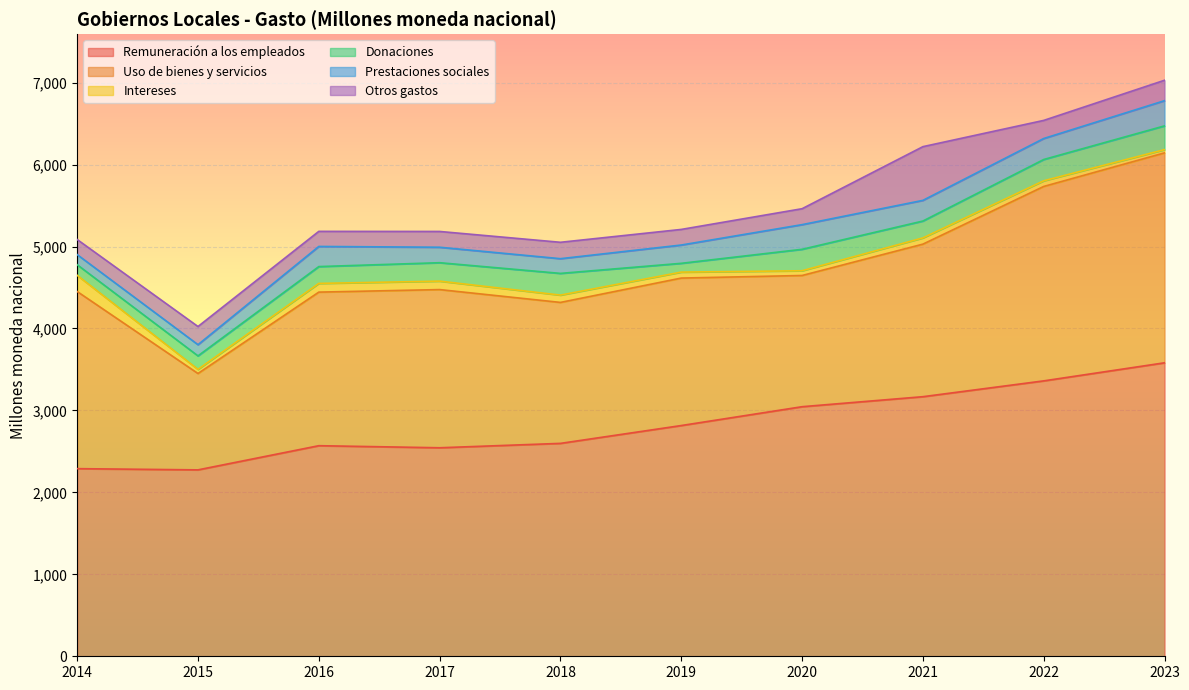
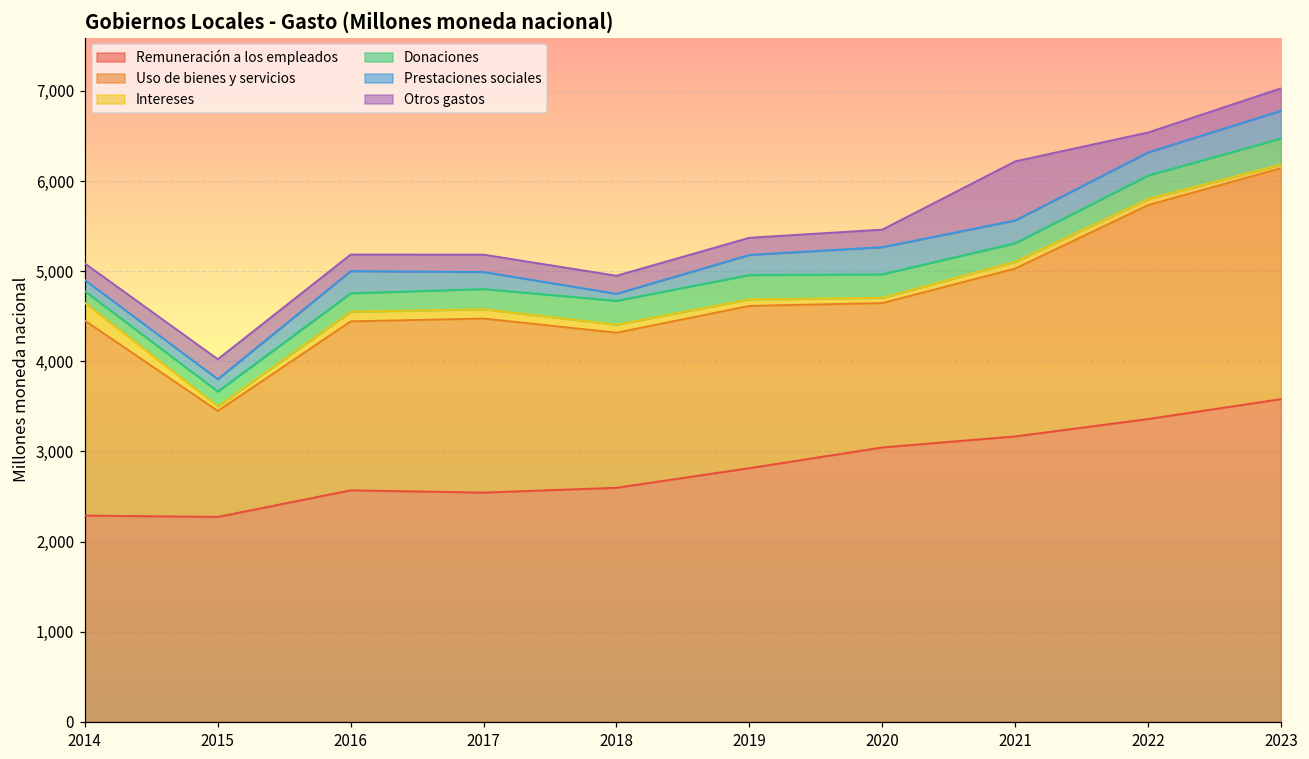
Prestaciones sociales, 2018: 200 -> 100
Donaciones, 2019: 100 -> 300
